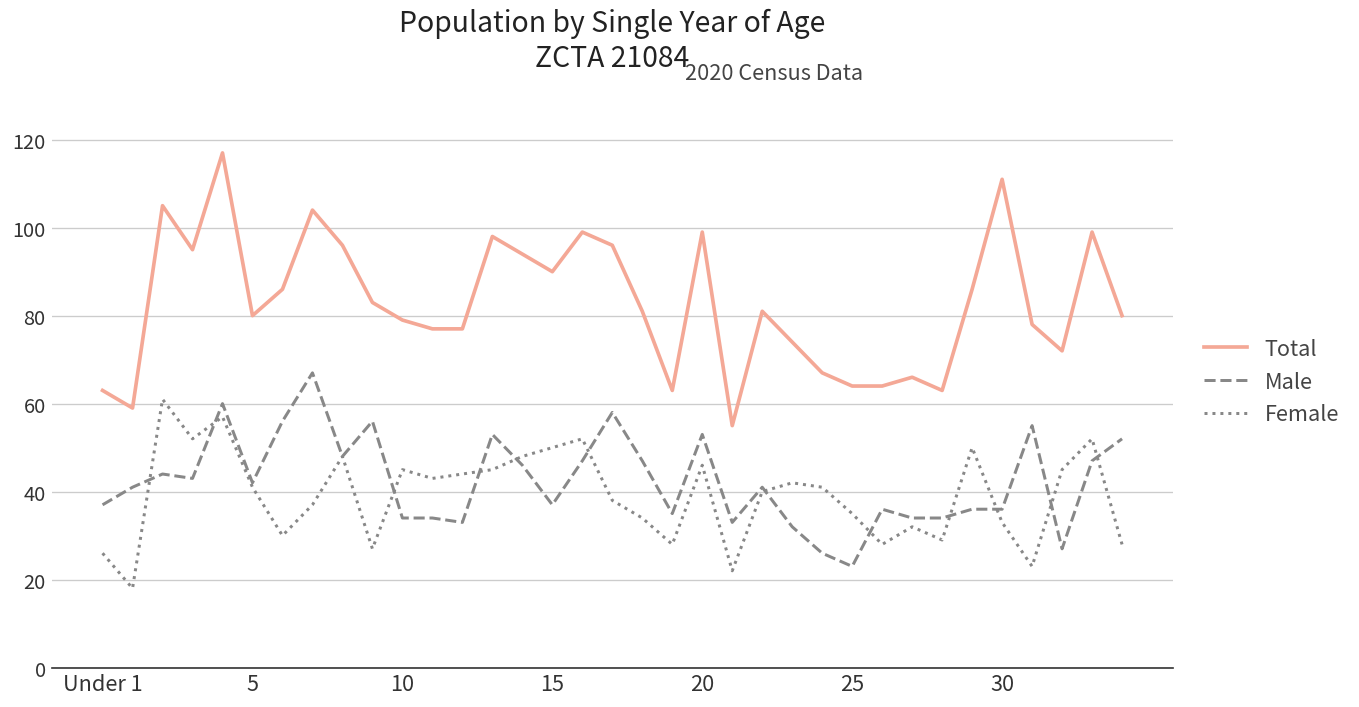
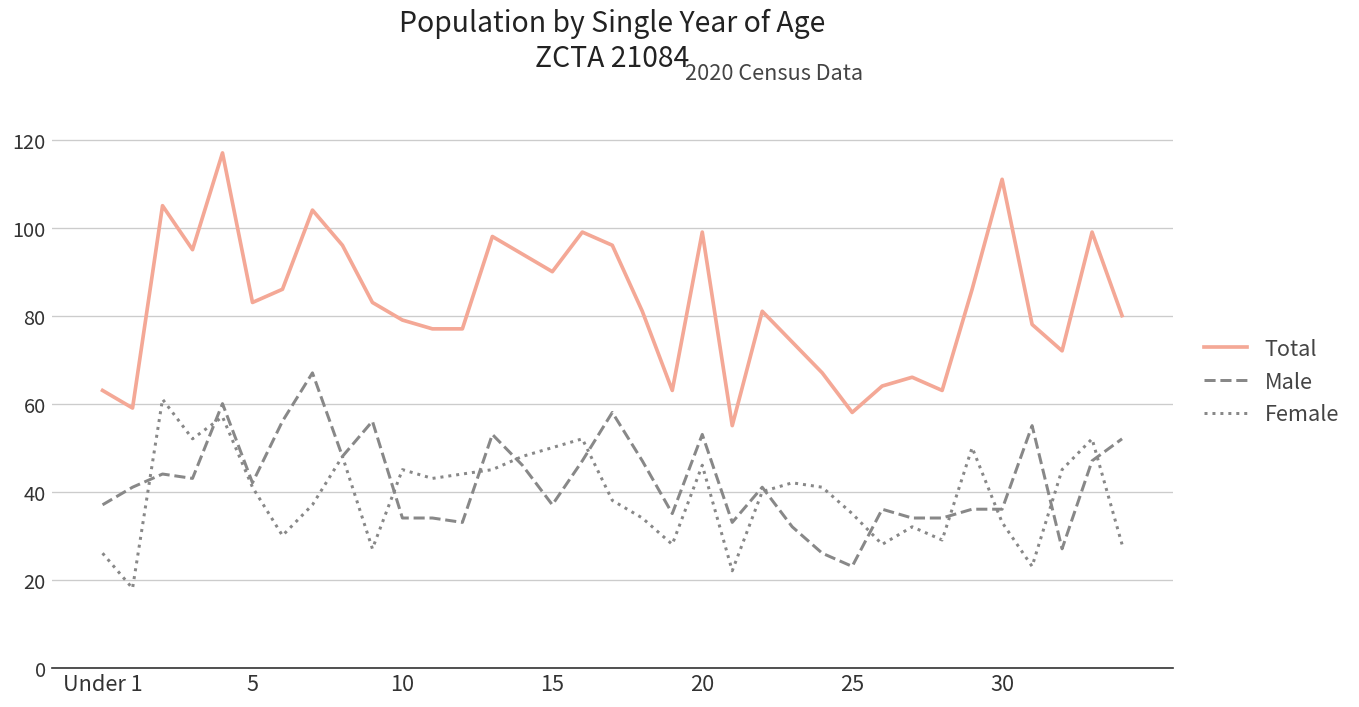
Total, 5: 80 -> 83
Total, 25: 64 -> 58
